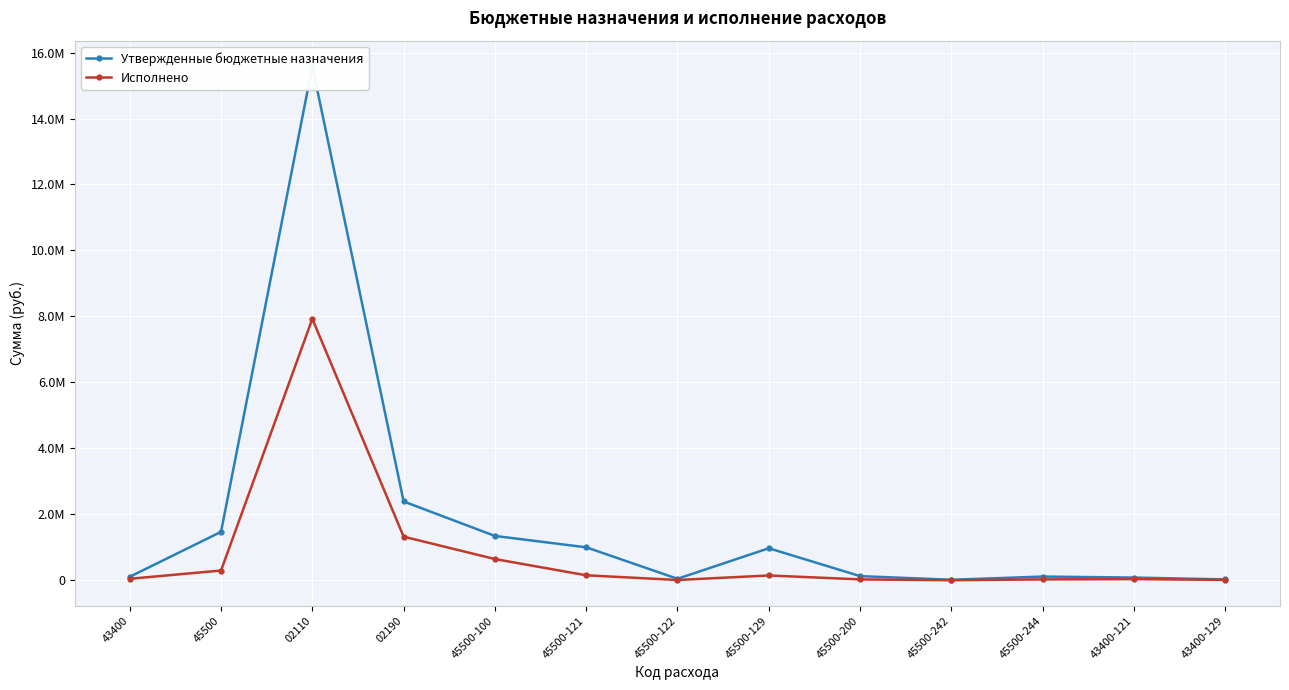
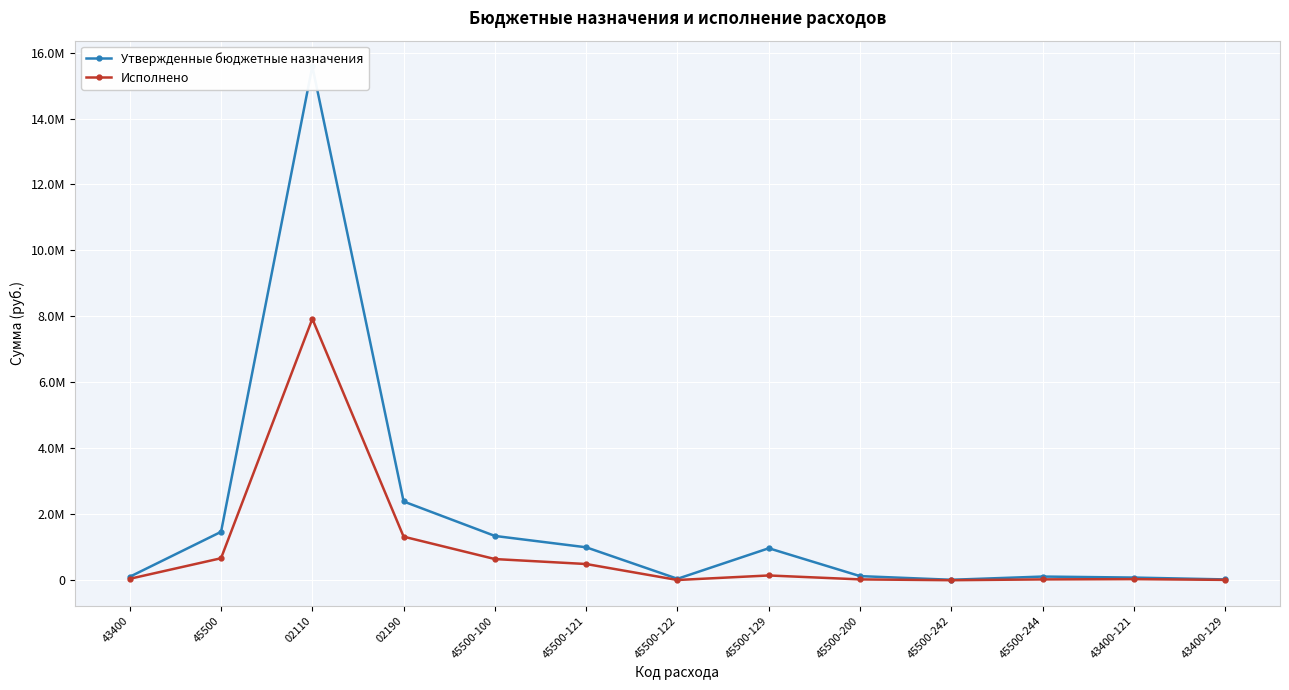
Исполнено, 45500: 300000 -> 700000
Исполнено, 45500-121: 100000 -> 500000
